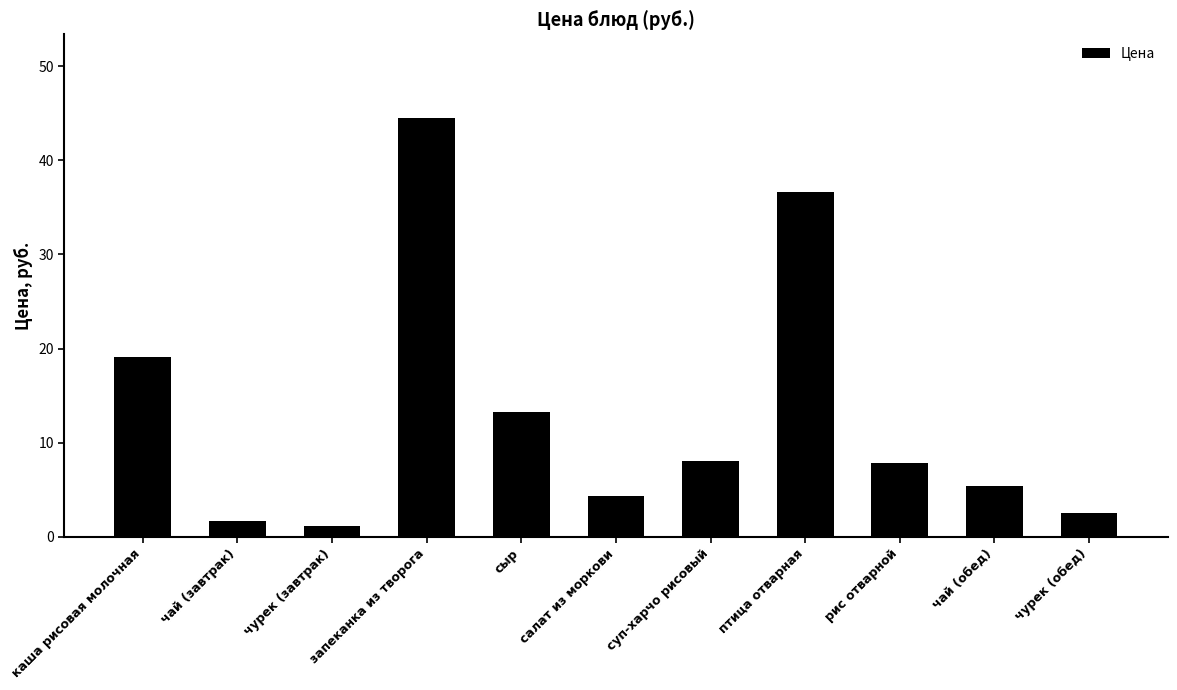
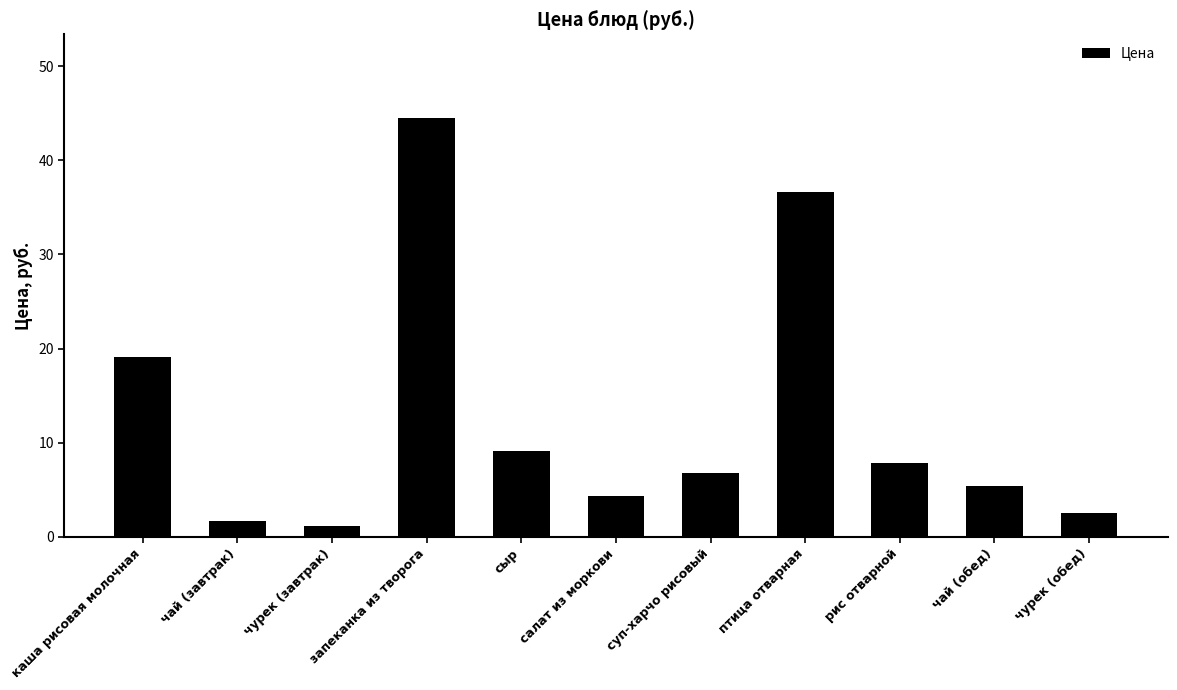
сыр: 13 -> 9
суп-харчо рисовый: 8 -> 7
